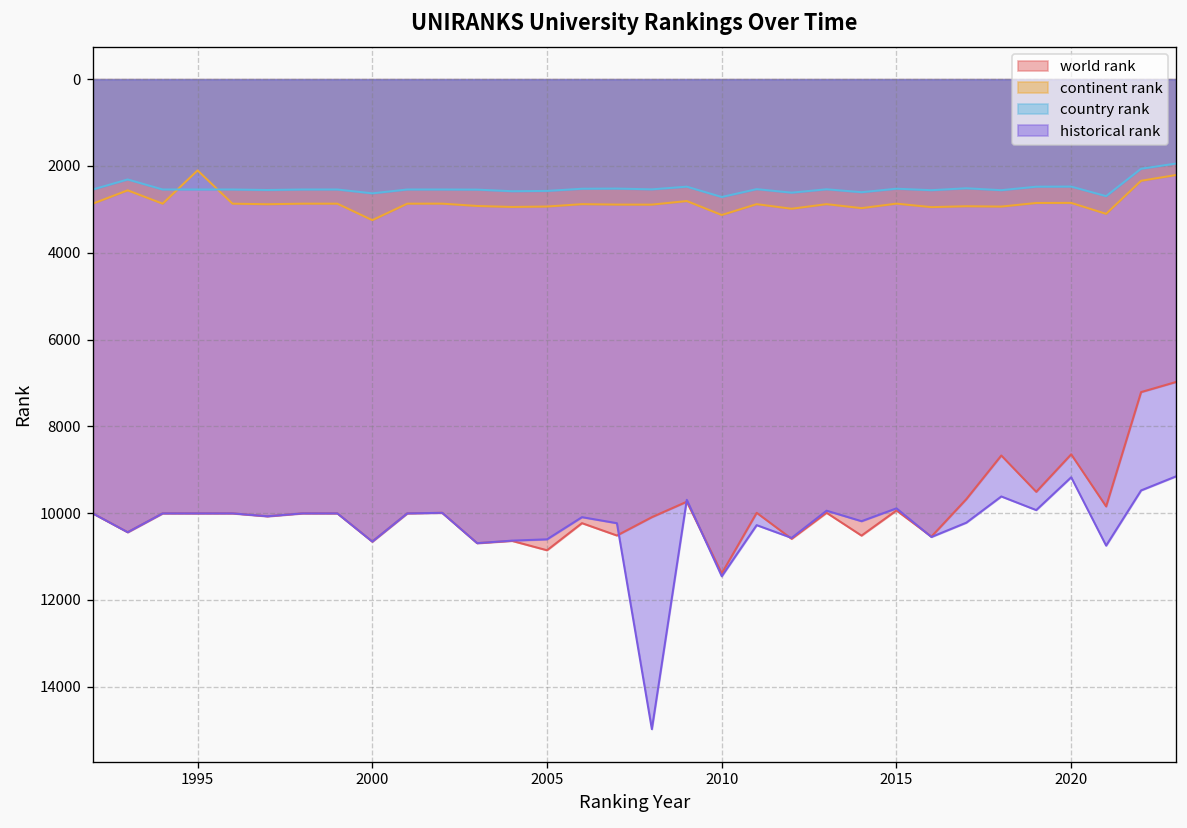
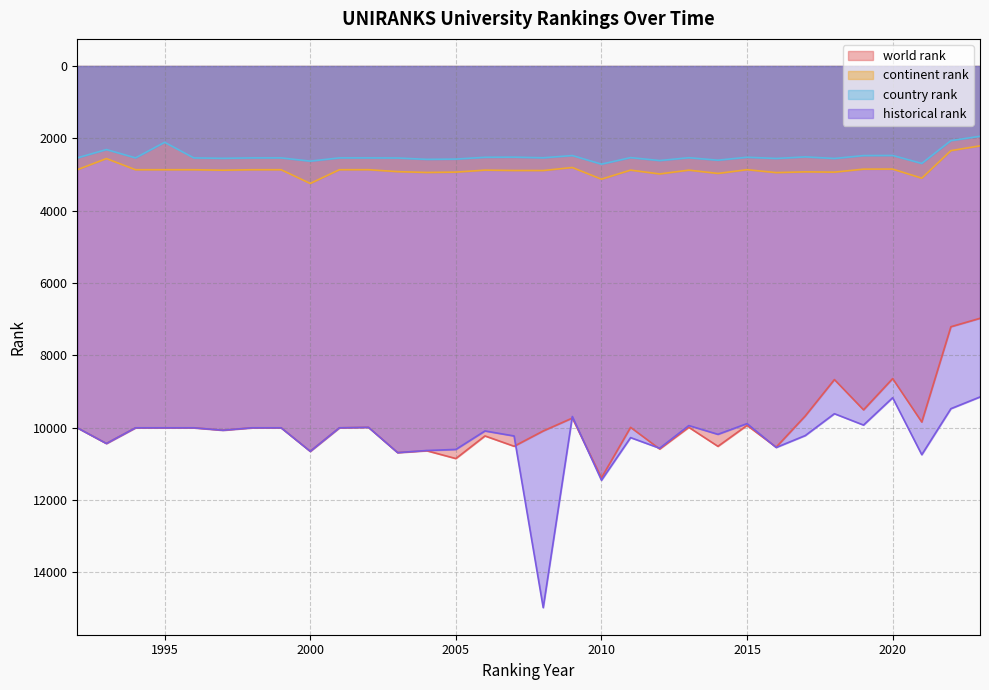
continent rank, 1995: 2100 -> 2900
country rank, 1995: 2500 -> 2100
